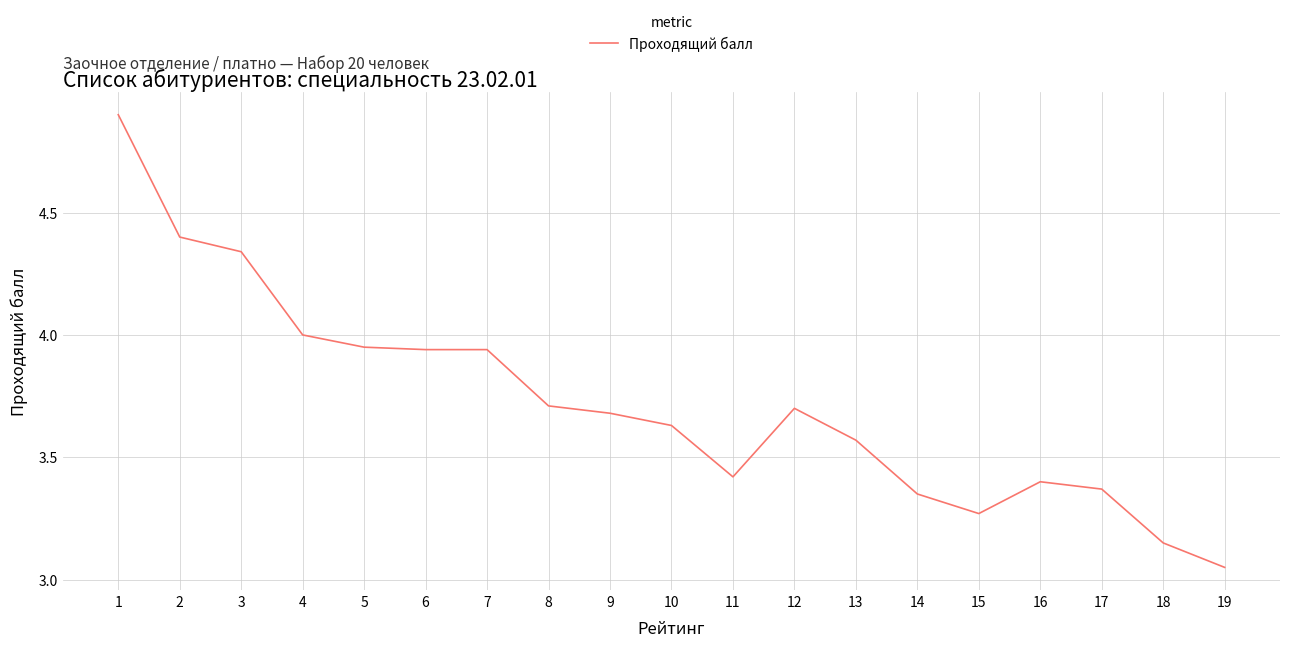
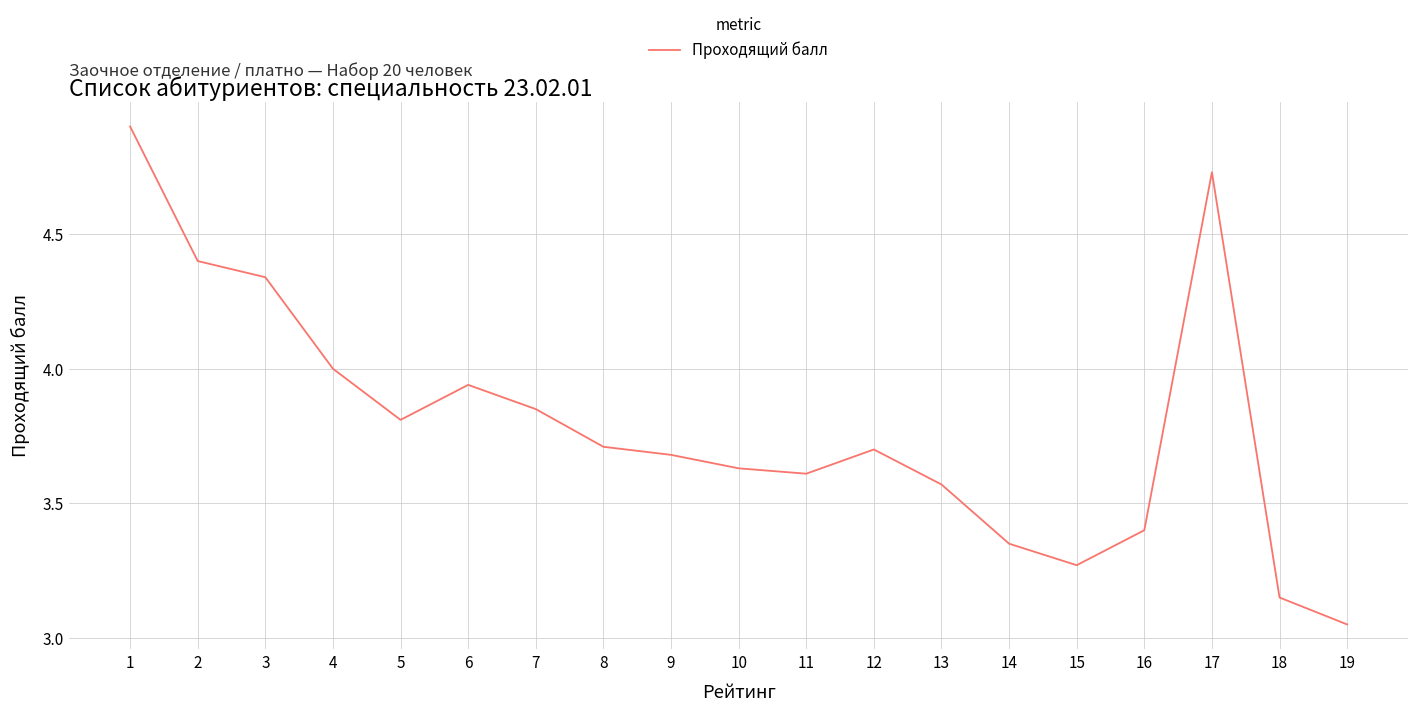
5: 3.95 -> 3.81
7: 3.94 -> 3.85
11: 3.42 -> 3.61
17: 3.37 -> 4.73
